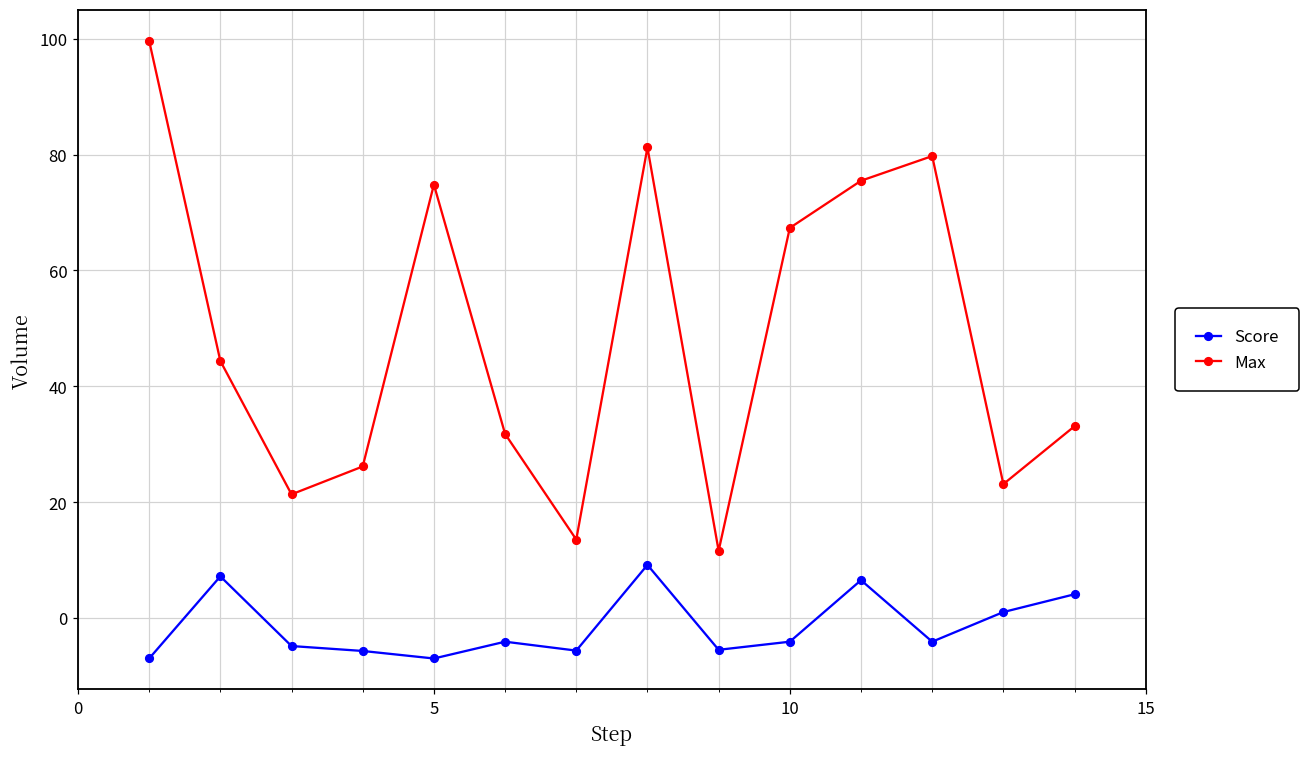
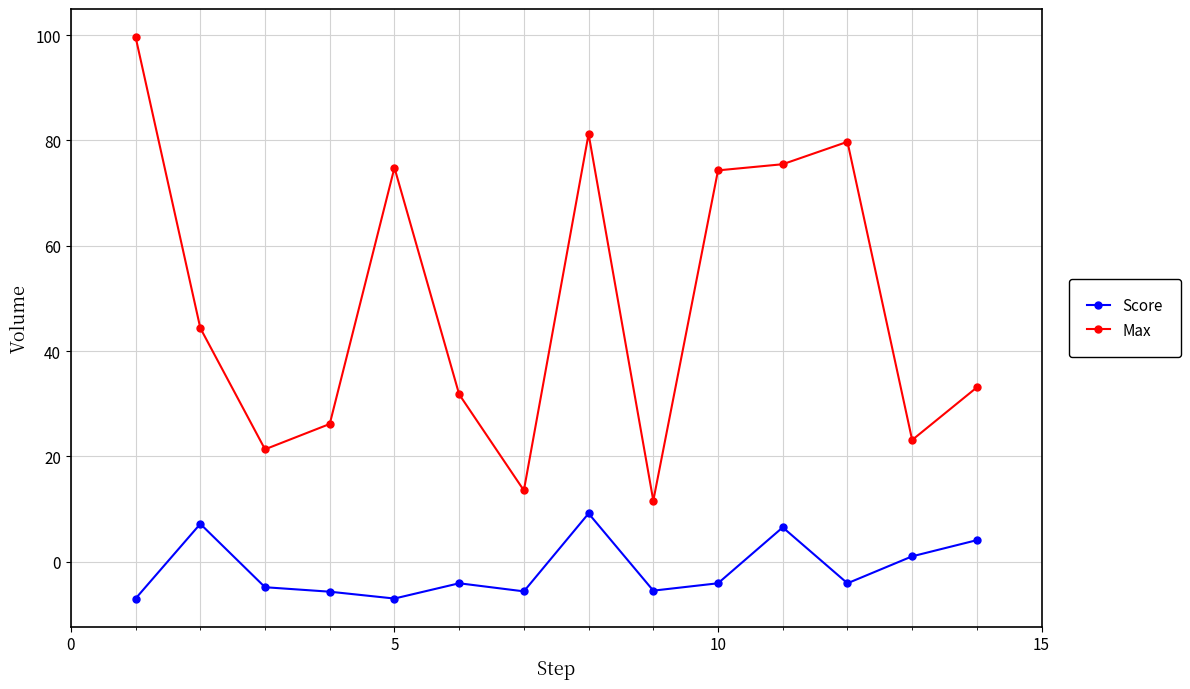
Max, 10: 67 -> 74
